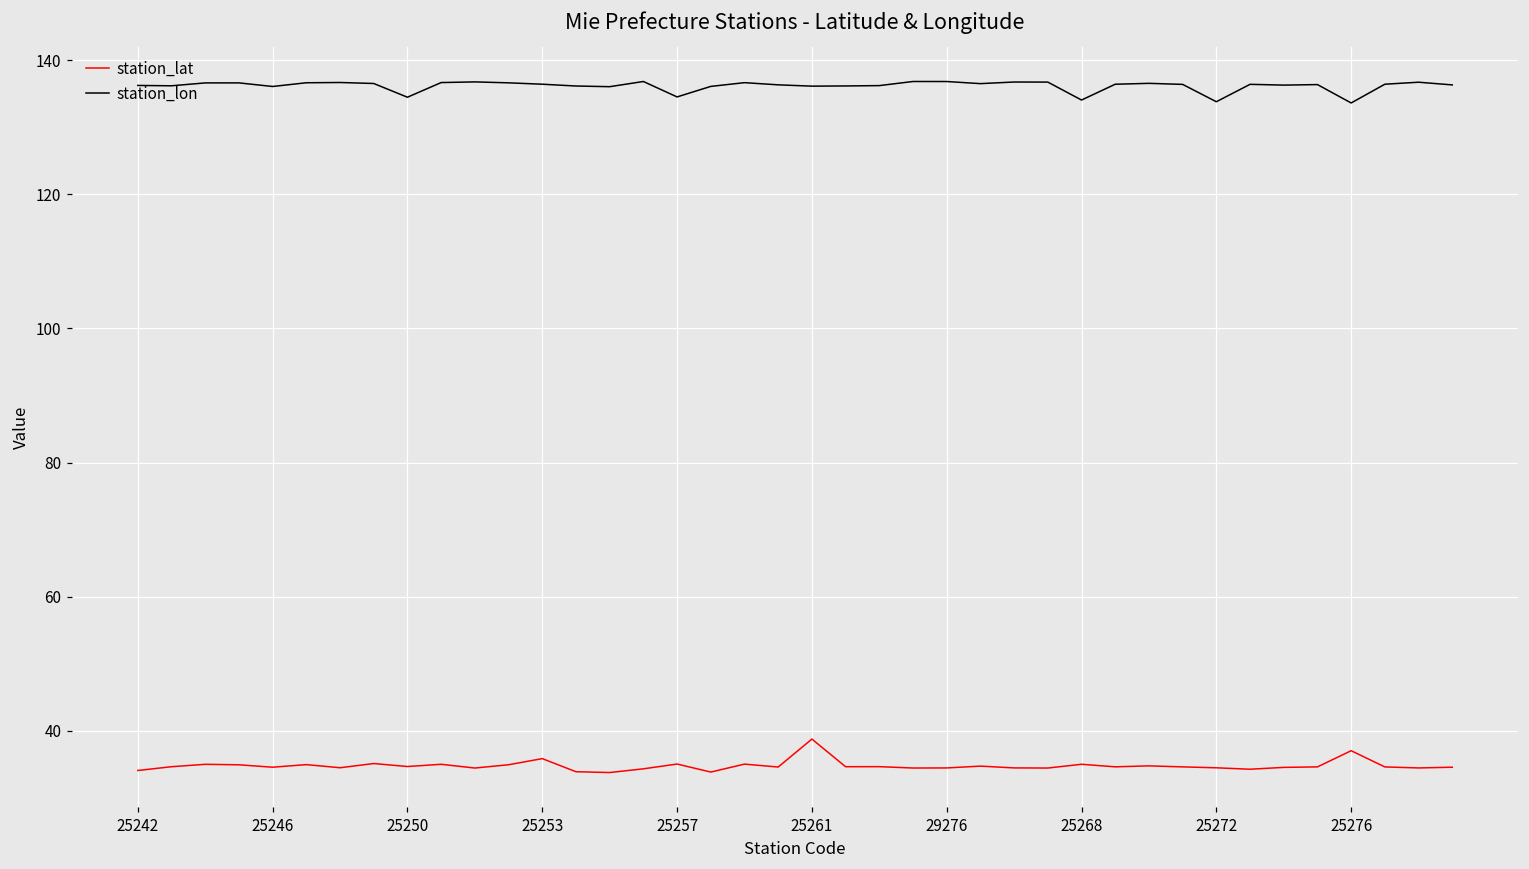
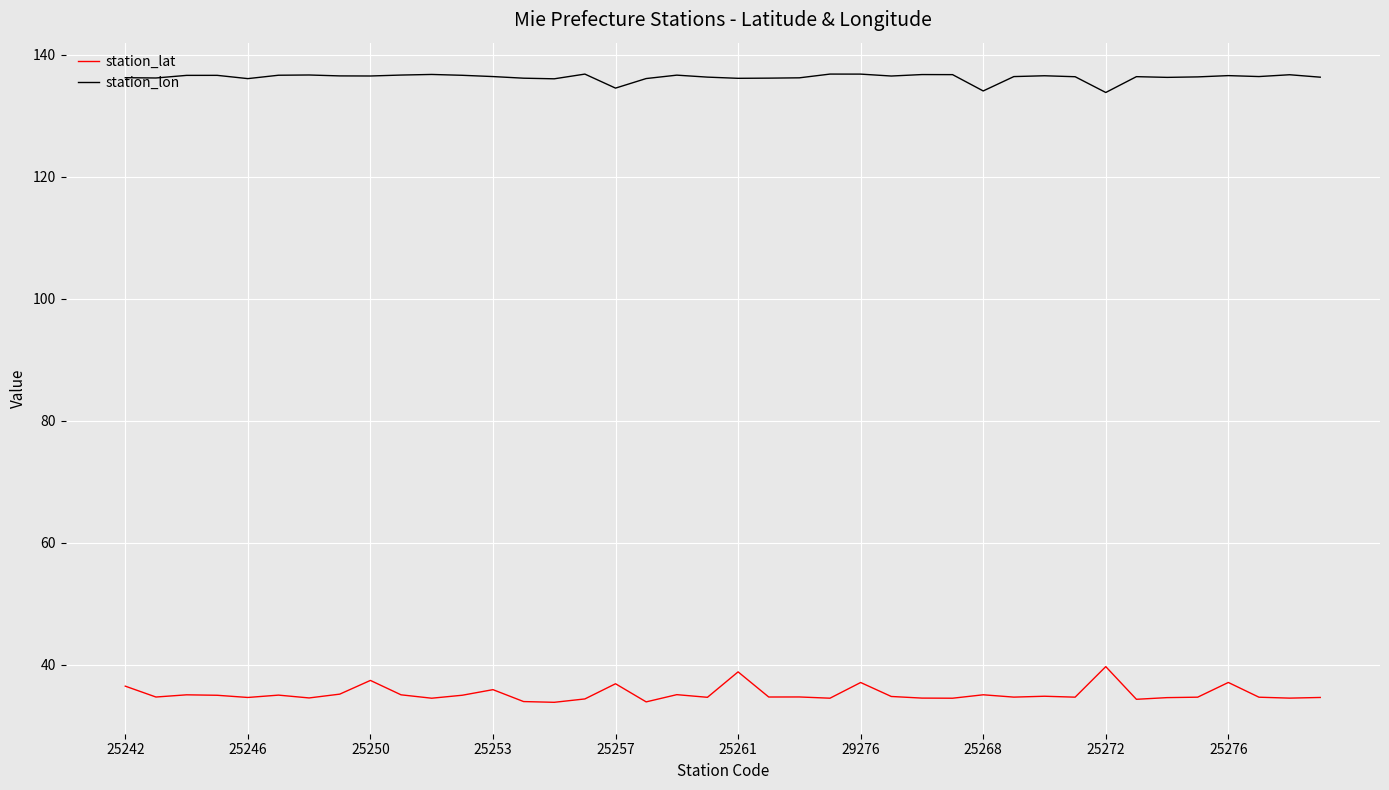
station_lat, 25242: 34 -> 36
station_lat, 25250: 35 -> 37
station_lon, 25250: 134 -> 137
station_lat, 25257: 35 -> 37
station_lat, 29276: 34 -> 37
station_lat, 25272: 35 -> 40
station_lon, 25276: 134 -> 137
